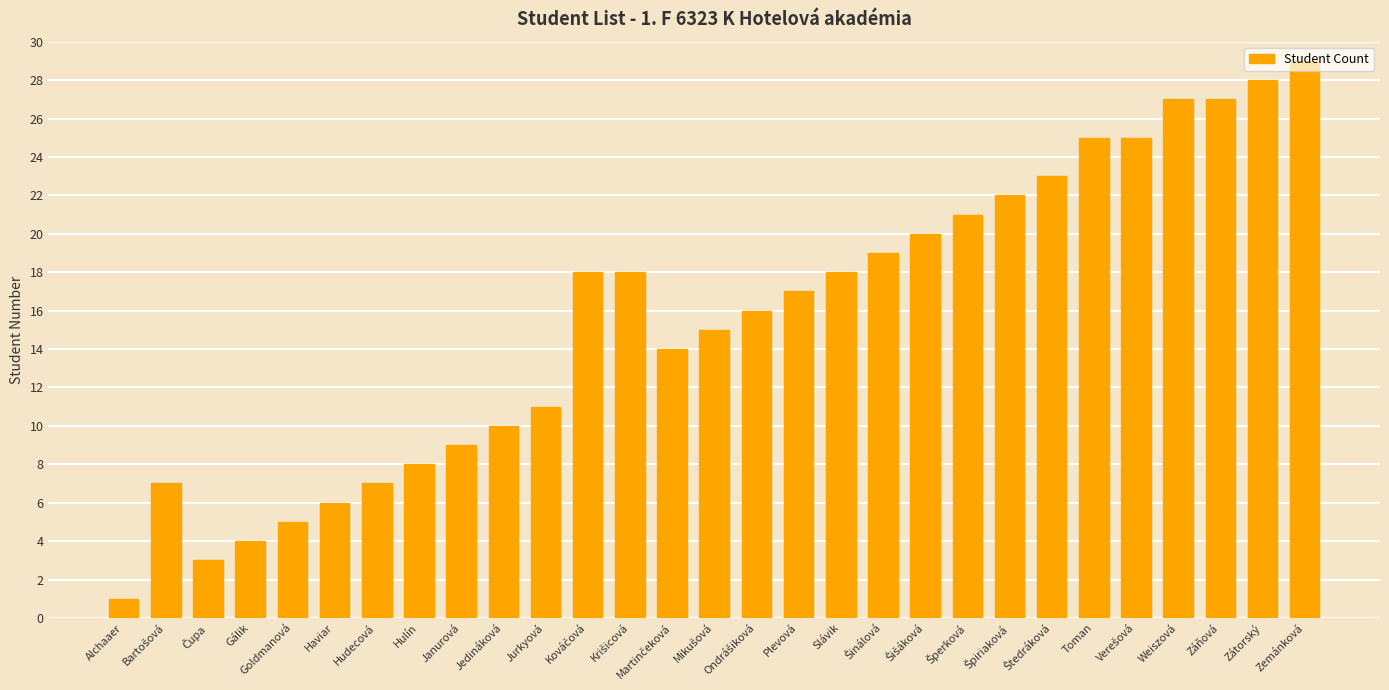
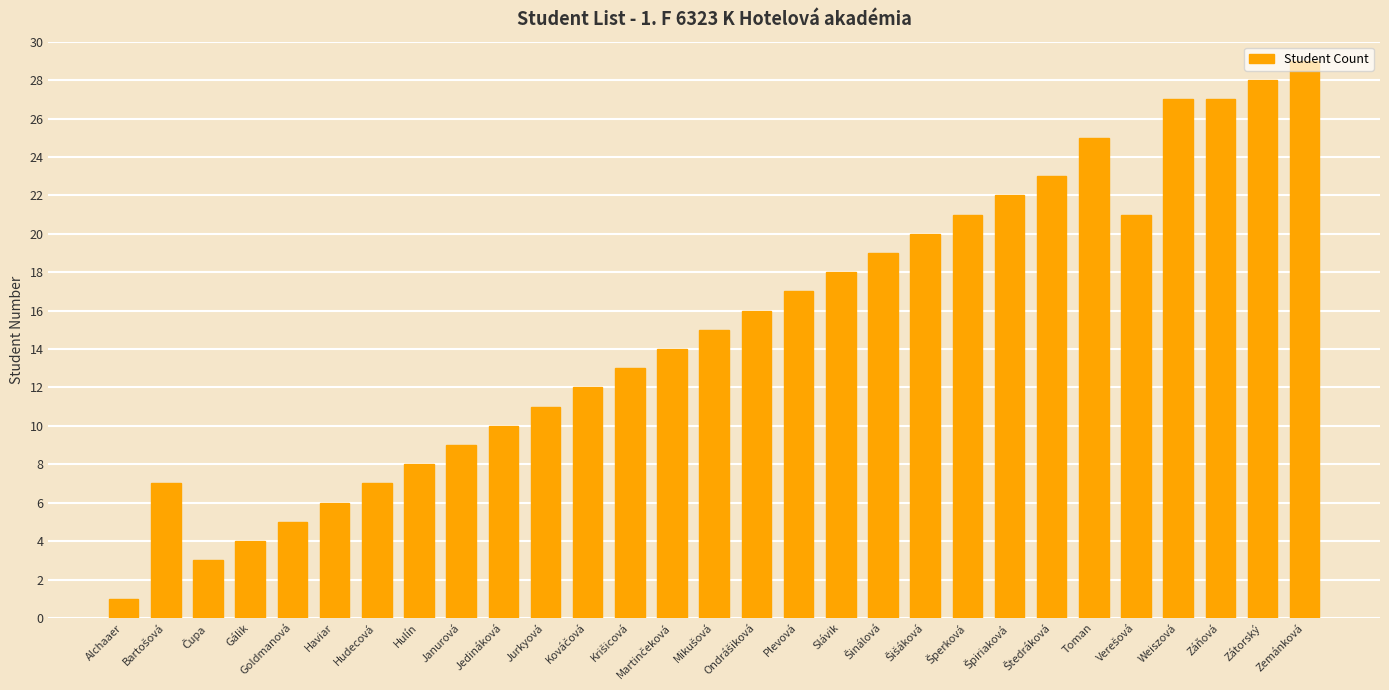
Kováčová: 18 -> 12
Krišicová: 18 -> 13
Verešová: 25 -> 21
